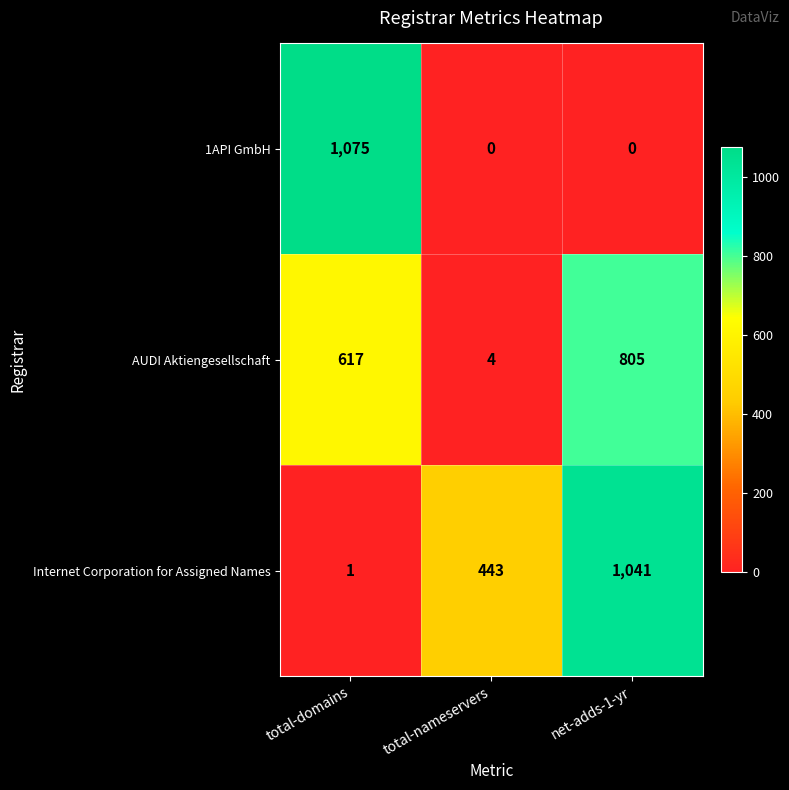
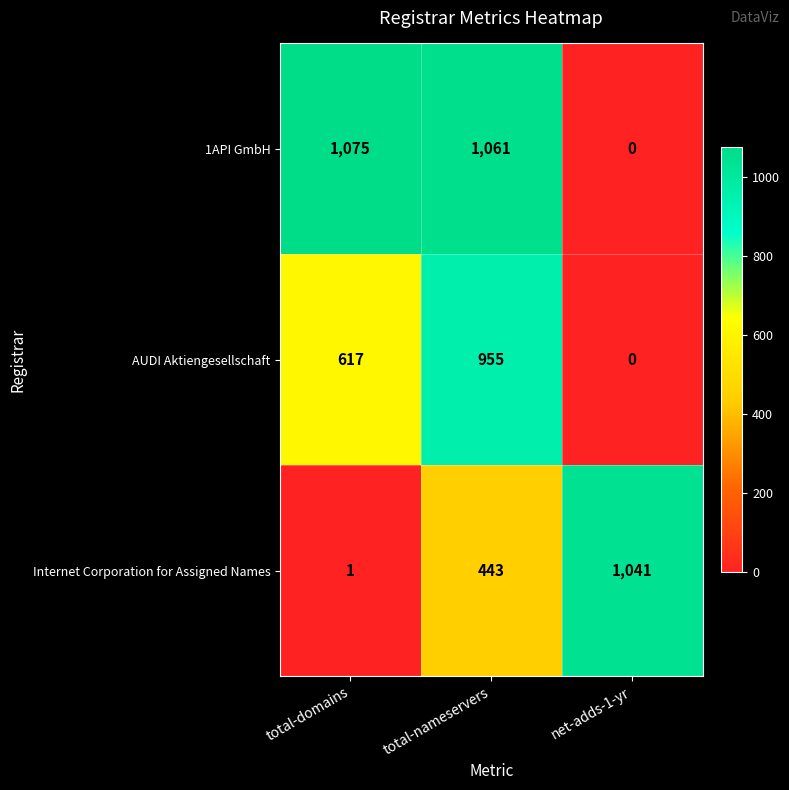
1API GmbH, total-nameservers: 0 -> 1,061
AUDI Aktiengesellschaft, total-nameservers: 4 -> 955
AUDI Aktiengesellschaft, net-adds-1-yr: 805 -> 0
